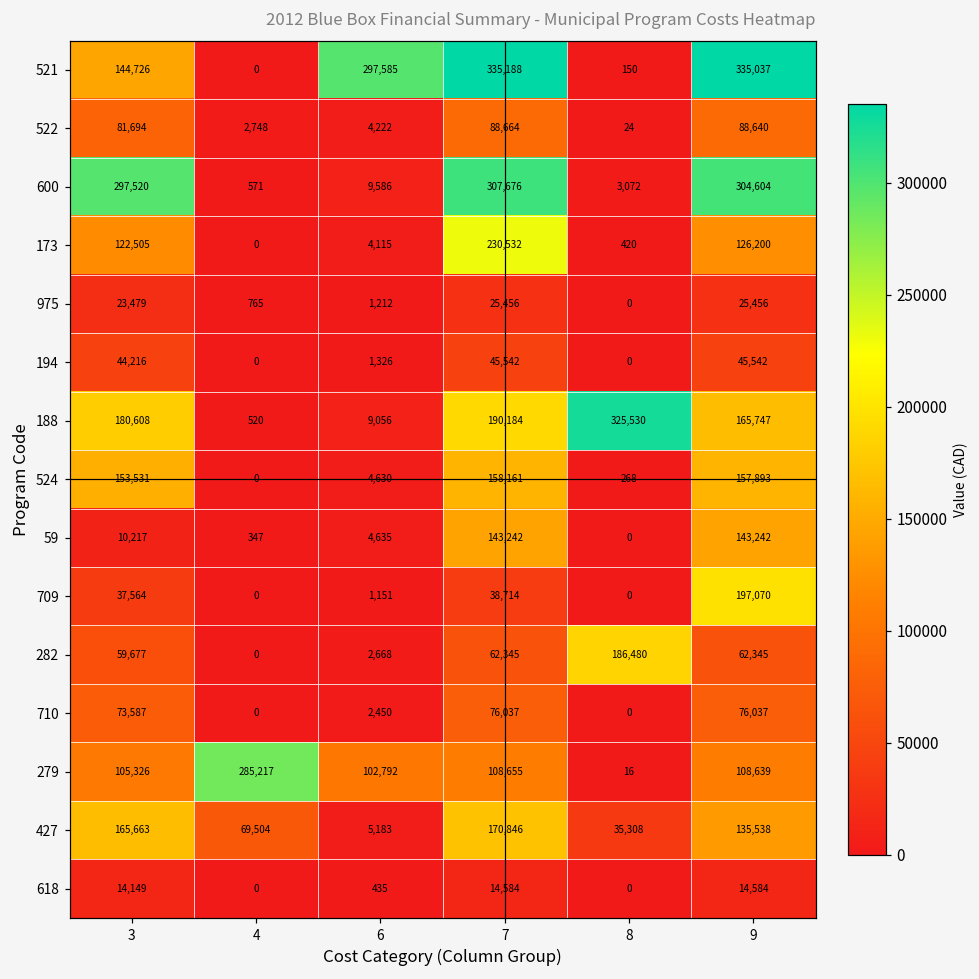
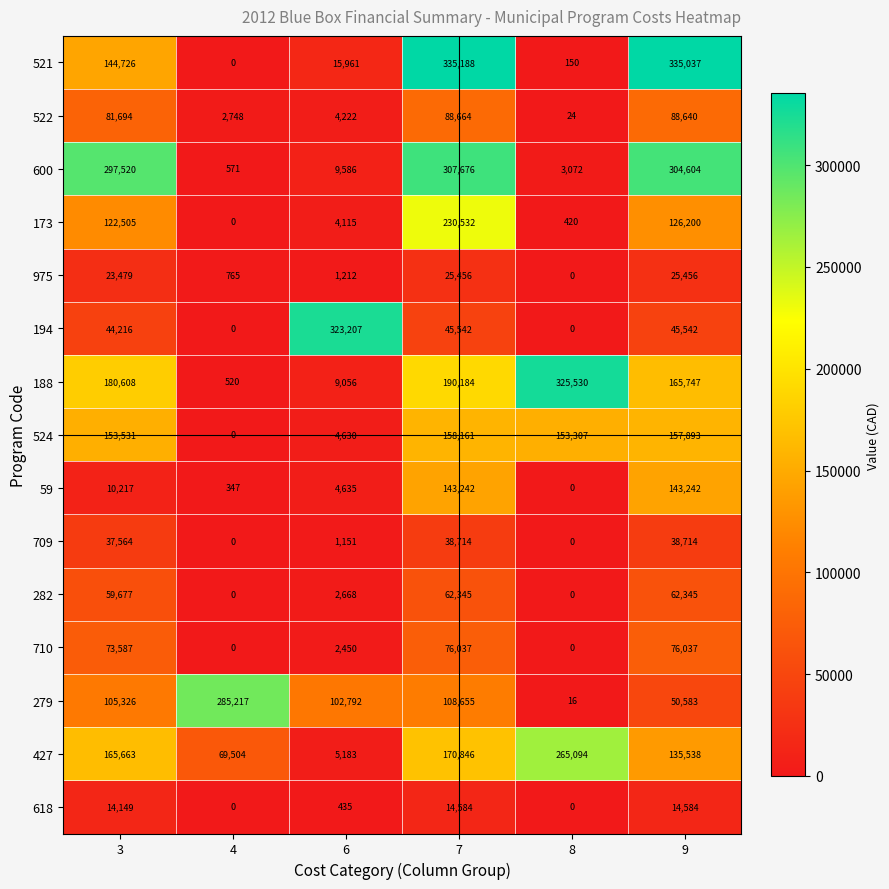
521, 6: 297,585 -> 15,961
194, 6: 1,326 -> 323,207
524, 8: 268 -> 153,307
709, 9: 197,070 -> 38,714
282, 8: 186,480 -> 0
279, 9: 108,639 -> 50,583
427, 8: 35,308 -> 265,094
